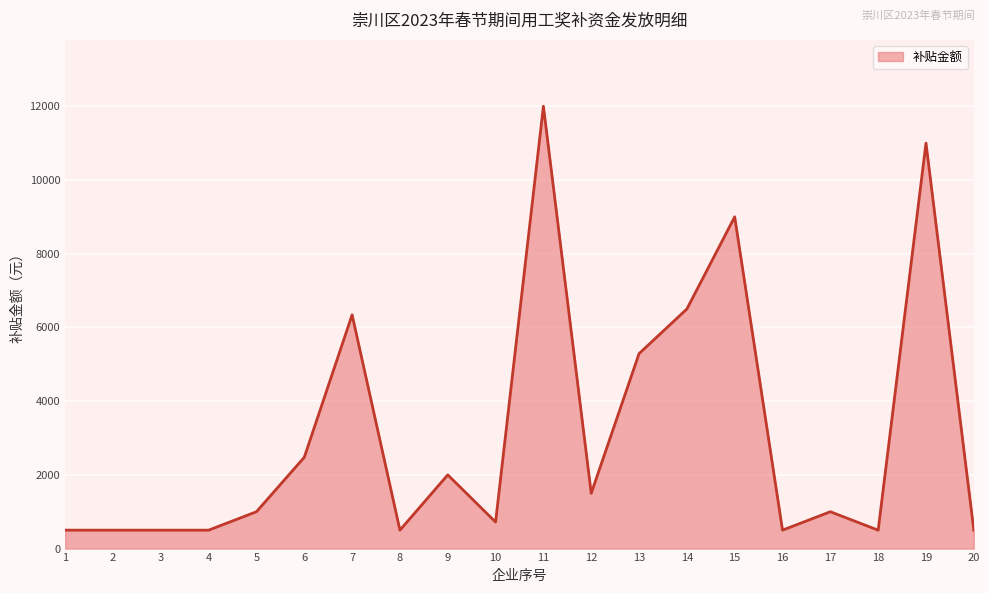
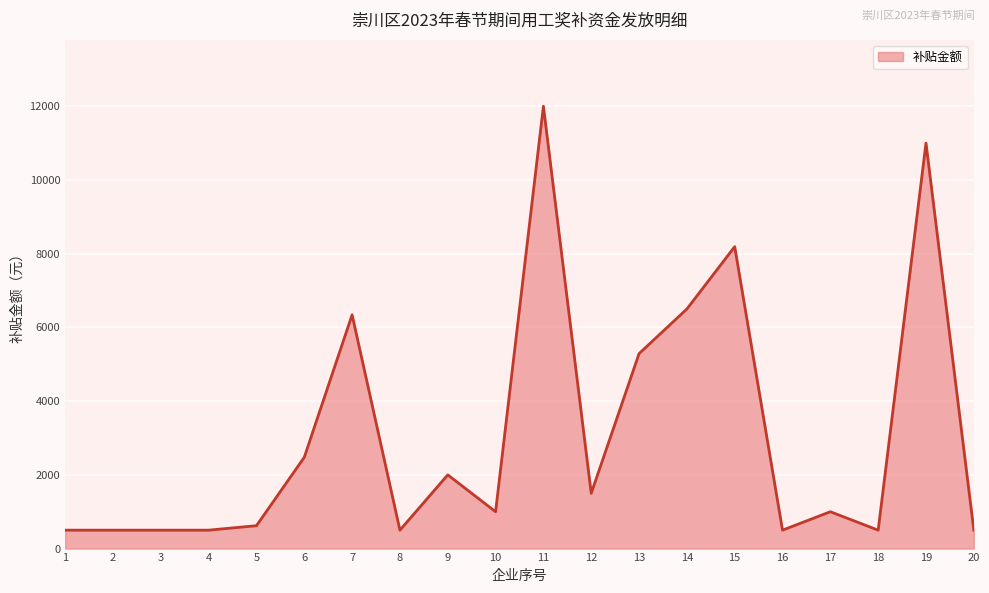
5: 1000 -> 600
10: 700 -> 1000
15: 9000 -> 8200
